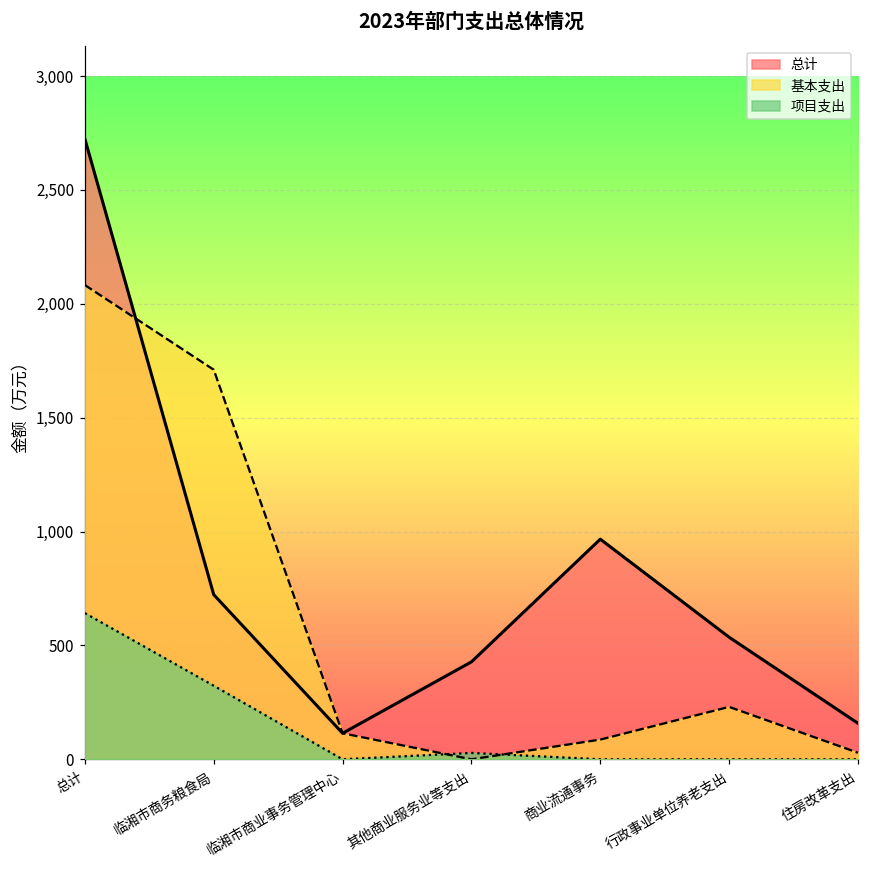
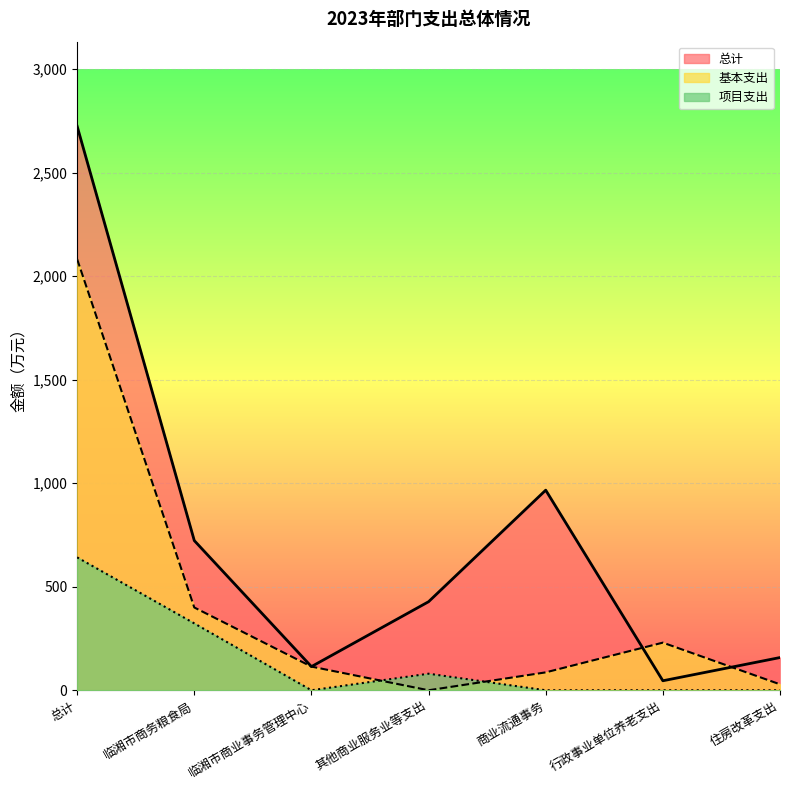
基本支出, 临湘市商务粮食局: 1,710 -> 400
项目支出, 其他商业服务业等支出: 30 -> 80
总计, 行政事业单位养老支出: 540 -> 50
